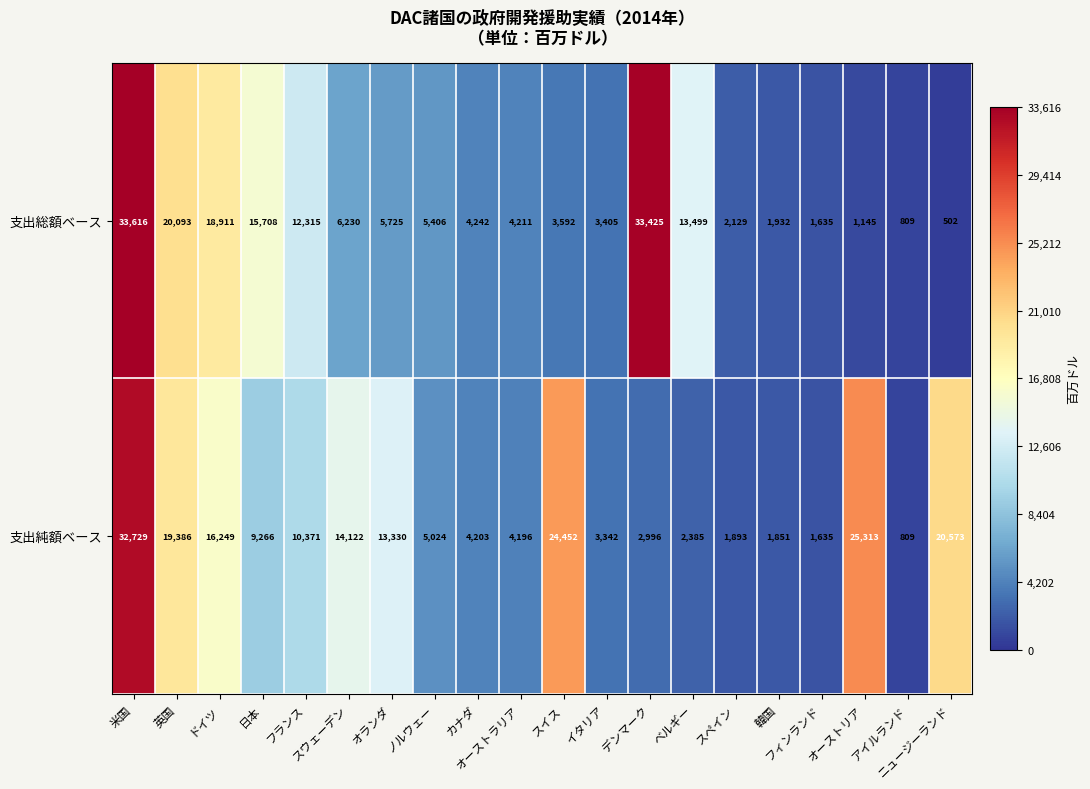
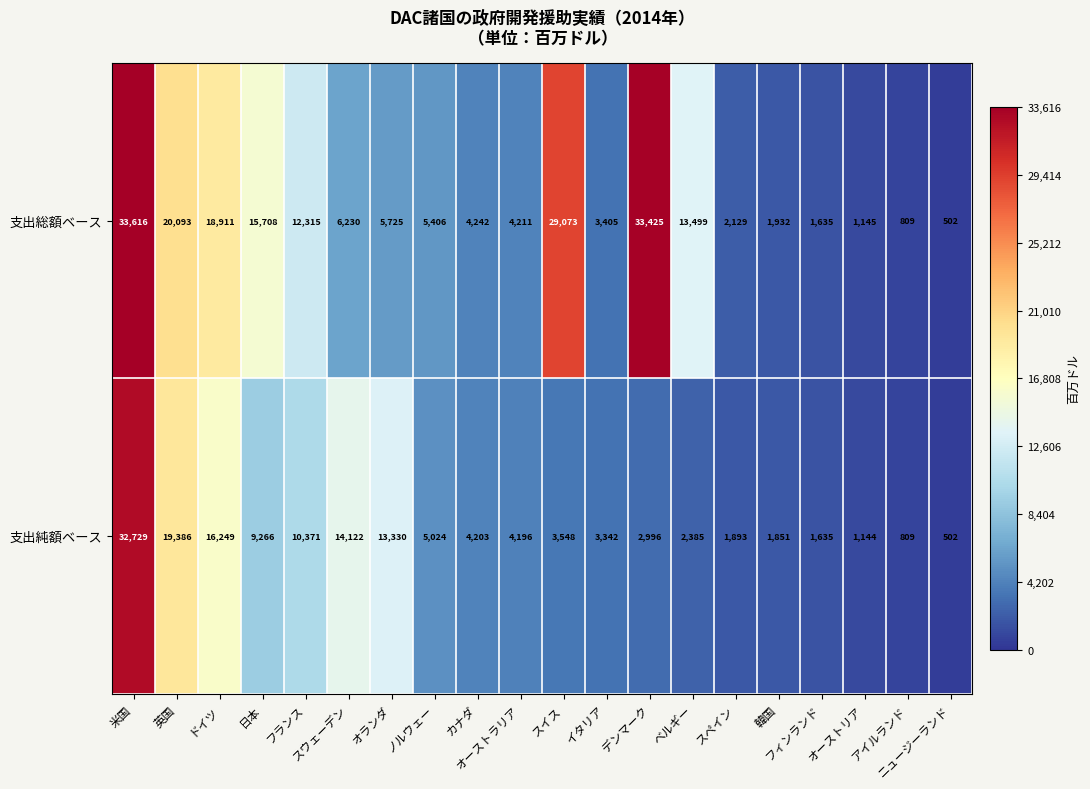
支出総額ベース, スイス: 3,592 -> 29,073
支出純額ベース, スイス: 24,452 -> 3,548
支出純額ベース, オーストリア: 25,313 -> 1,144
支出純額ベース, ニュージーランド: 20,573 -> 502
